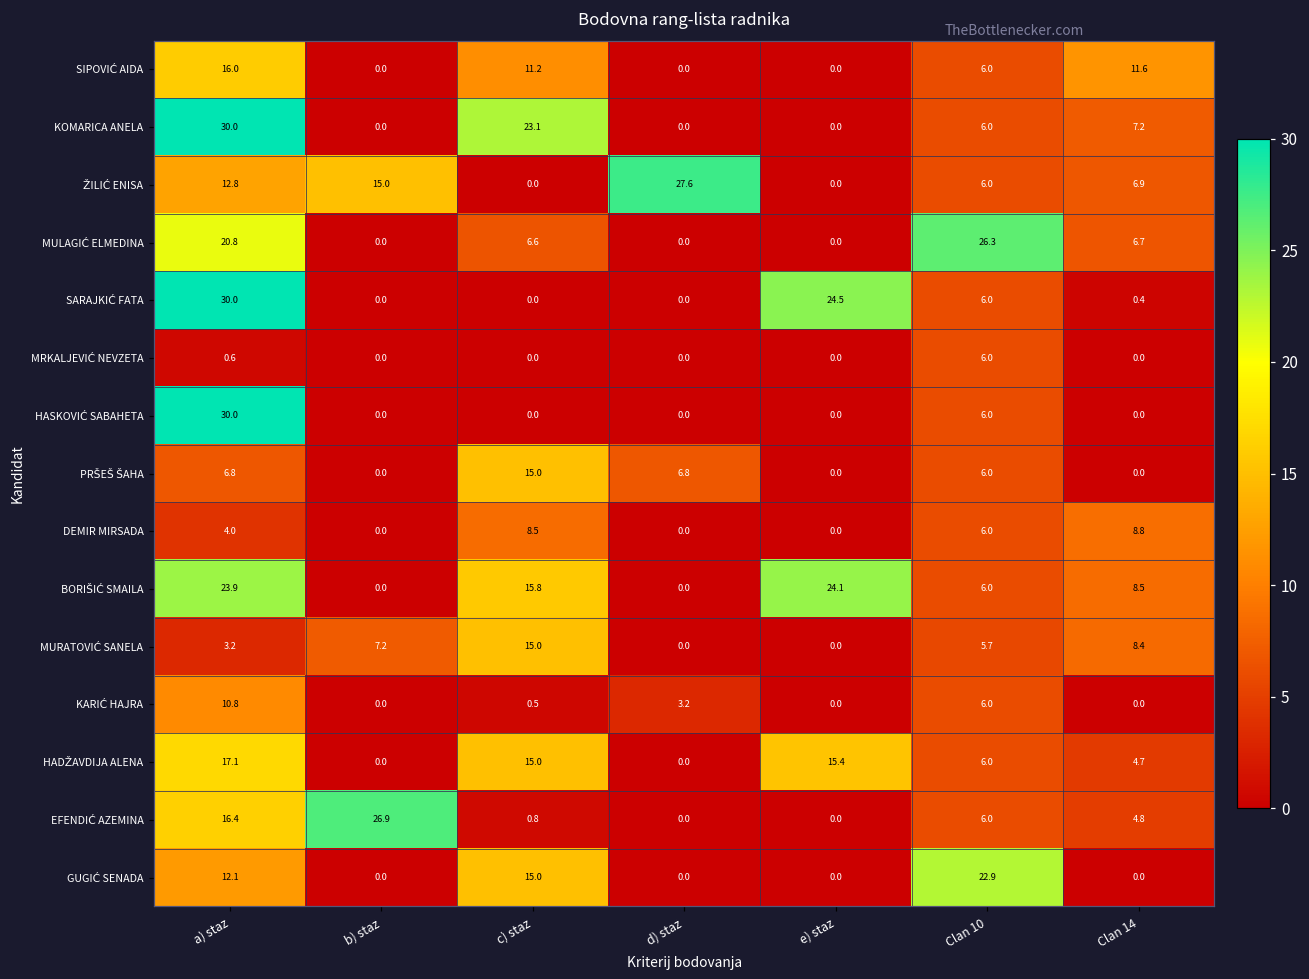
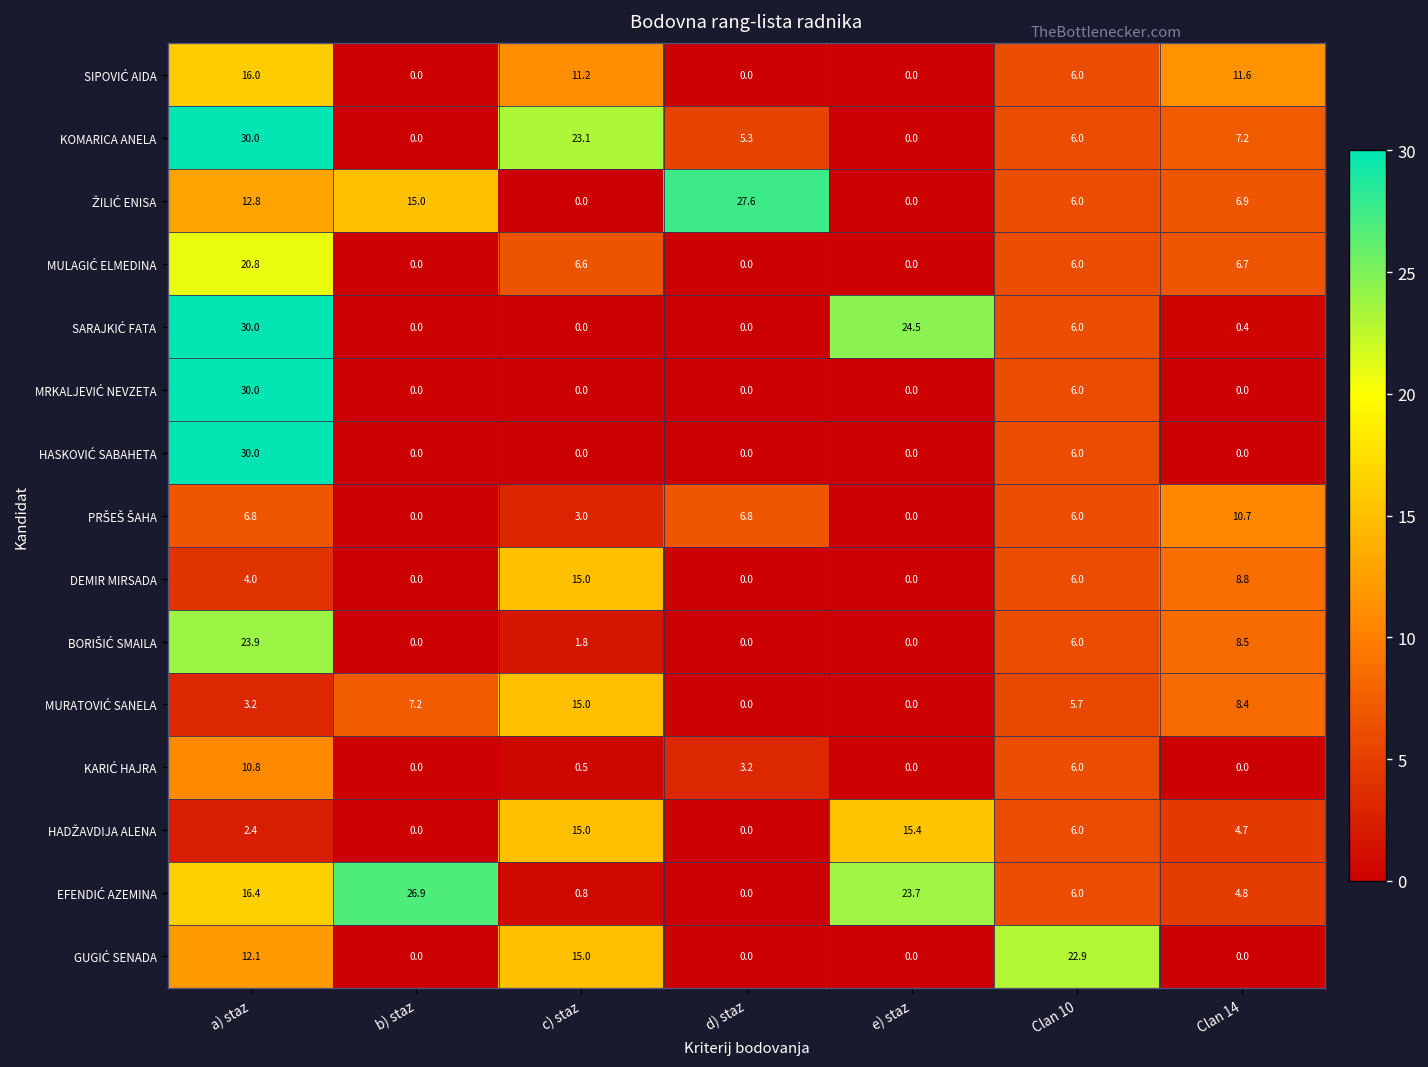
KOMARICA ANELA, d) staz: 0.0 -> 5.3
MULAGIĆ ELMEDINA, Clan 10: 26.3 -> 6.0
MRKALJEVIĆ NEVZETA, a) staz: 0.6 -> 30.0
PRŠEŠ ŠAHA, c) staz: 15.0 -> 3.0
PRŠEŠ ŠAHA, Clan 14: 0.0 -> 10.7
DEMIR MIRSADA, c) staz: 8.5 -> 15.0
BORIŠIĆ SMAILA, c) staz: 15.8 -> 1.8
BORIŠIĆ SMAILA, e) staz: 24.1 -> 0.0
HADŽAVDIJA ALENA, a) staz: 17.1 -> 2.4
EFENDIĆ AZEMINA, e) staz: 0.0 -> 23.7
